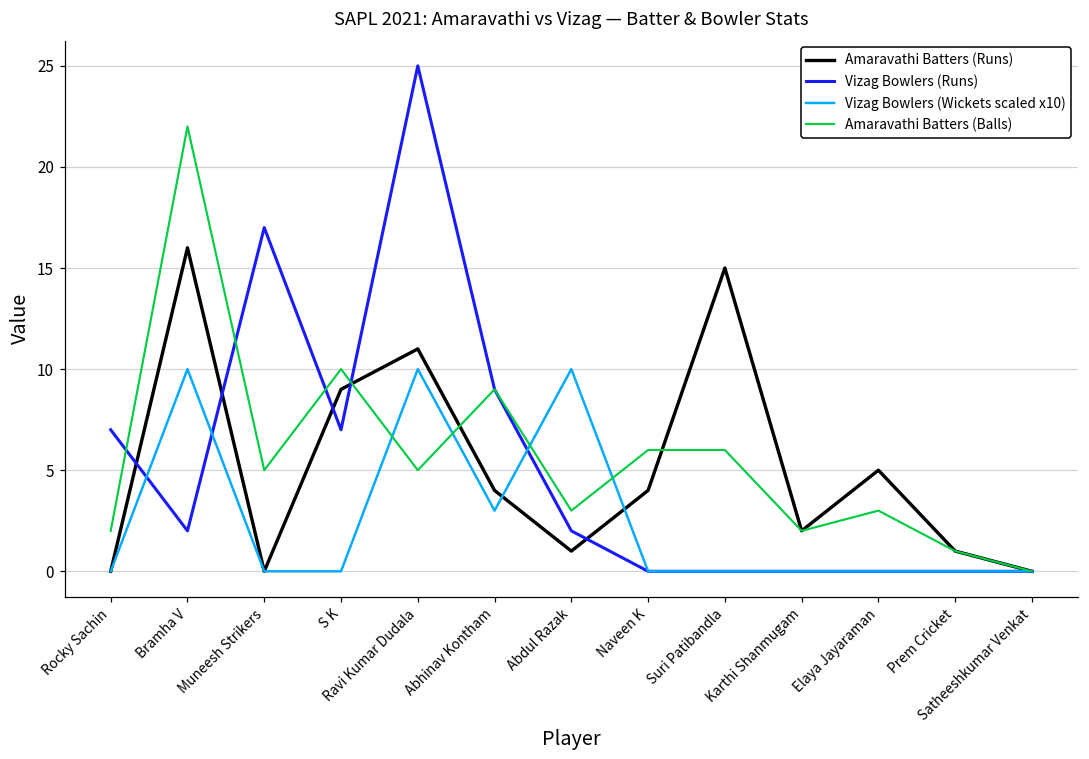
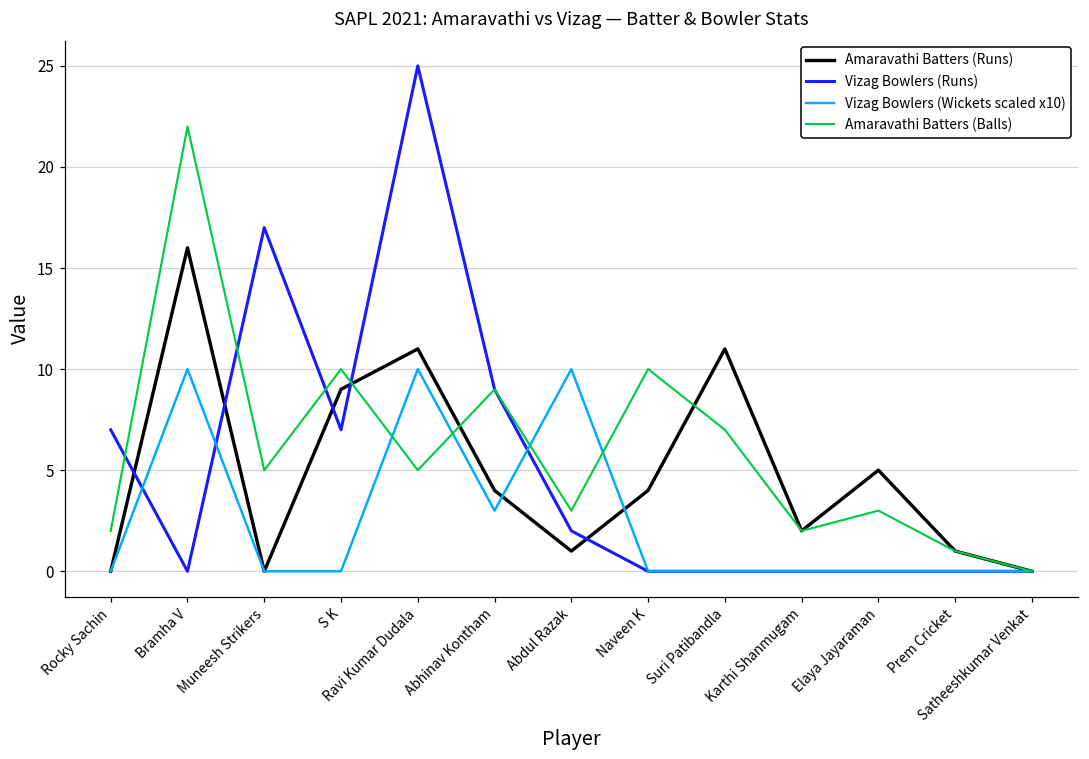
Vizag Bowlers (Runs), Bramha V: 2 -> 0
Amaravathi Batters (Balls), Naveen K: 6 -> 10
Amaravathi Batters (Runs), Suri Patibandla: 15 -> 11
Amaravathi Batters (Balls), Suri Patibandla: 6 -> 7
